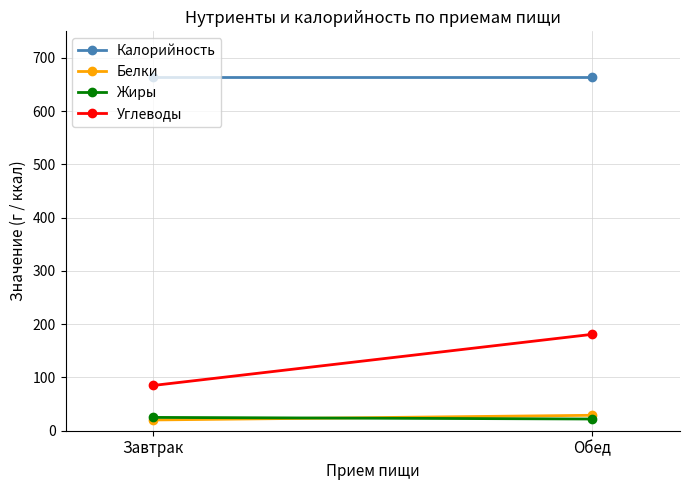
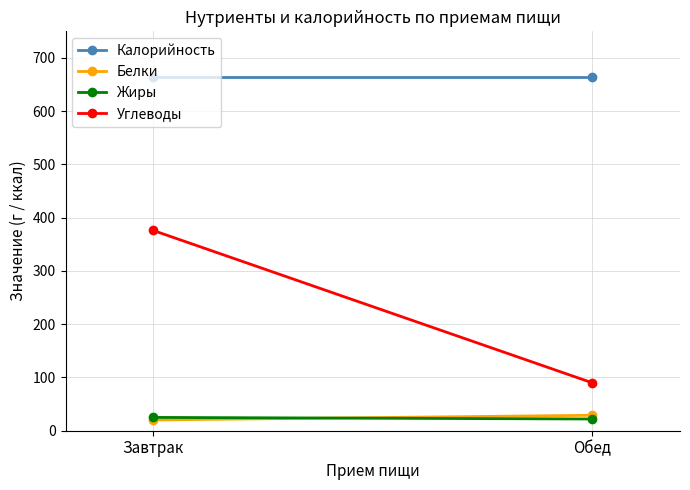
Углеводы, Завтрак: 90 -> 380
Углеводы, Обед: 180 -> 90
